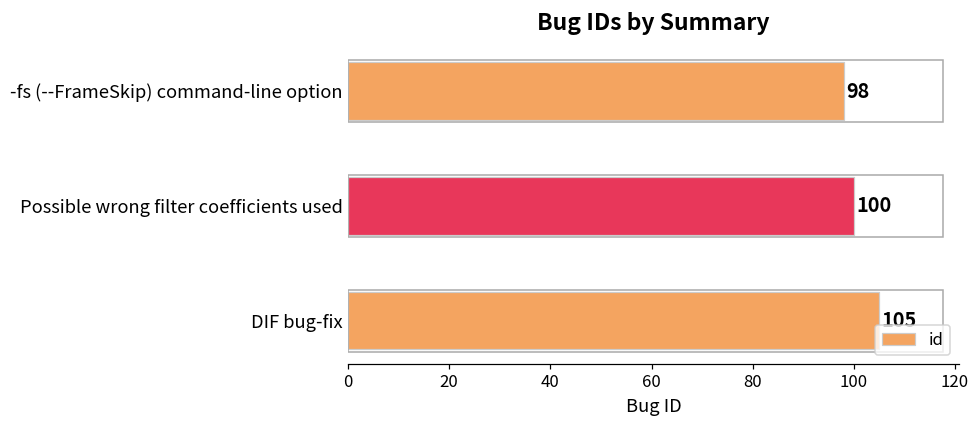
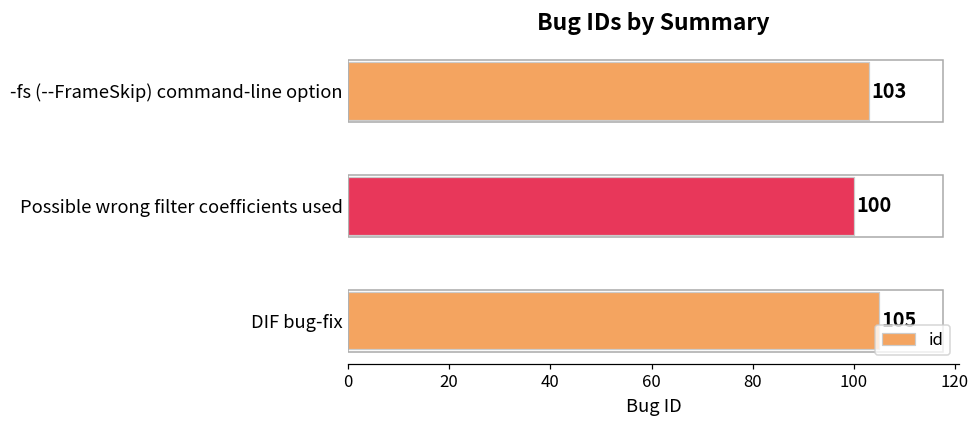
-fs (--FrameSkip) command-line option: 98 -> 103
